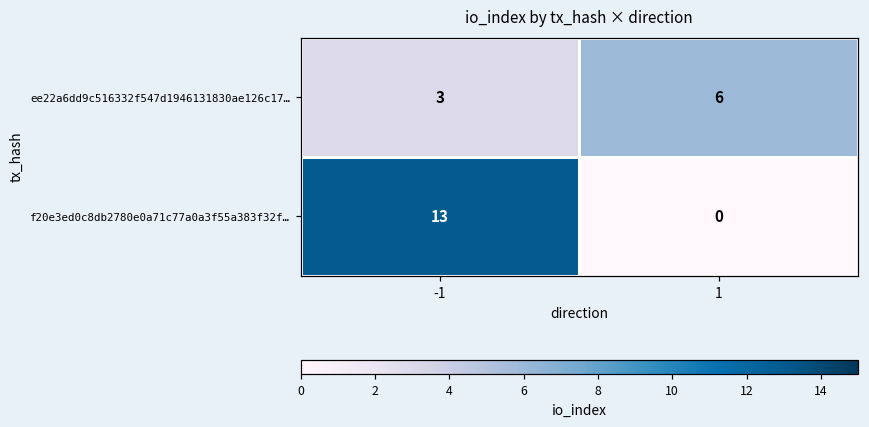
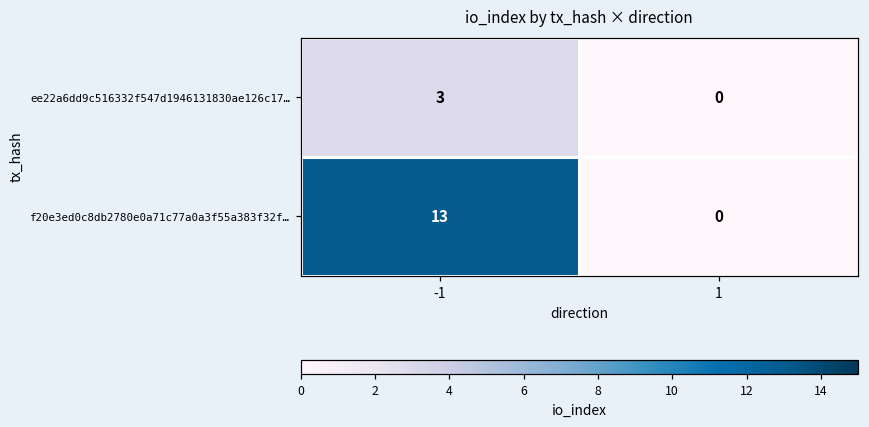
ee22a6dd9c516332f547d1946131830ae126c17…, 1: 6 -> 0
